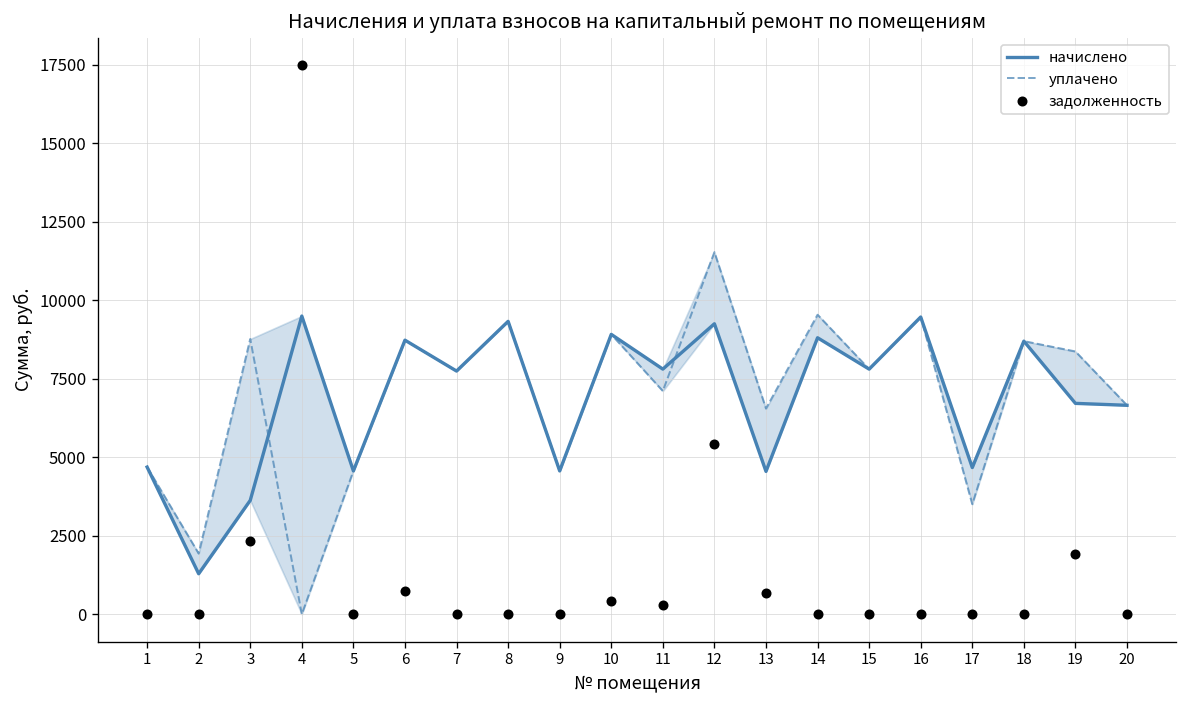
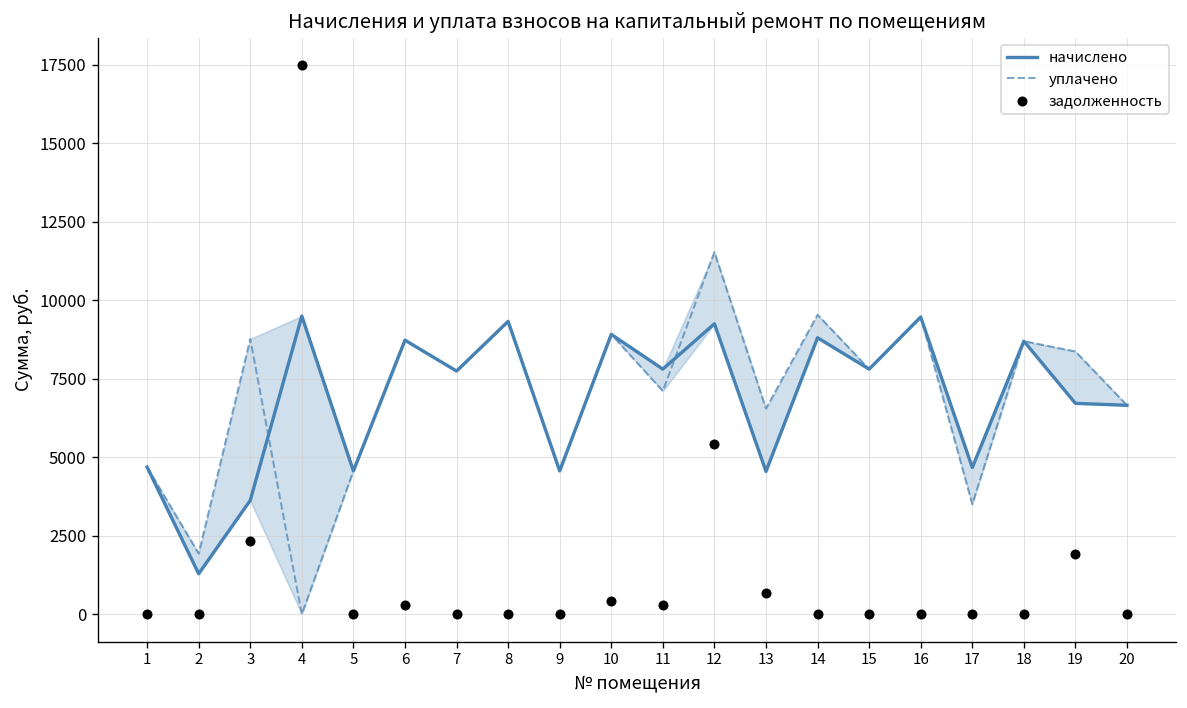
задолженность, 6: 700 -> 300
